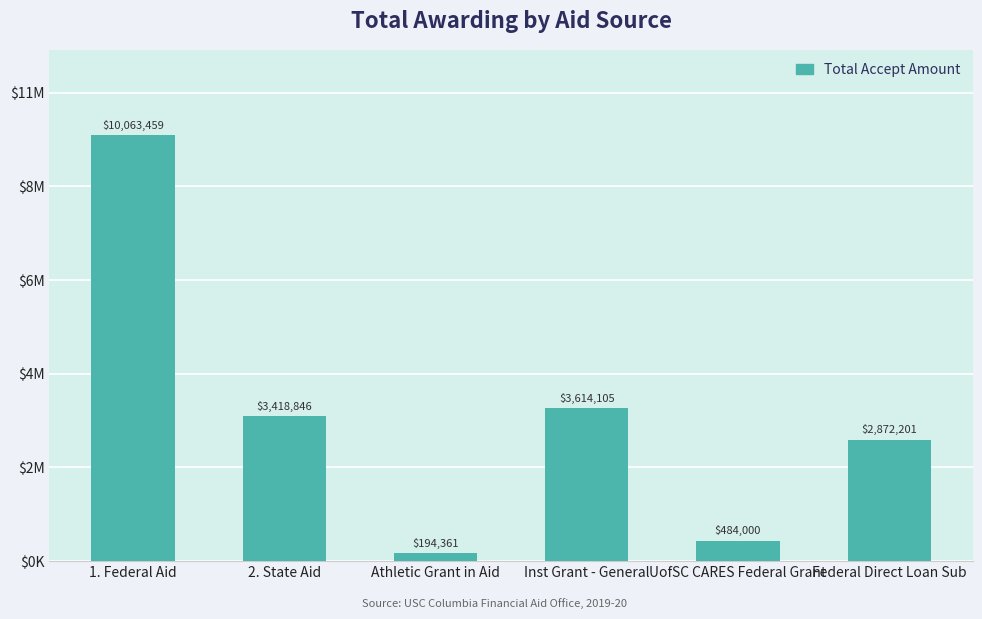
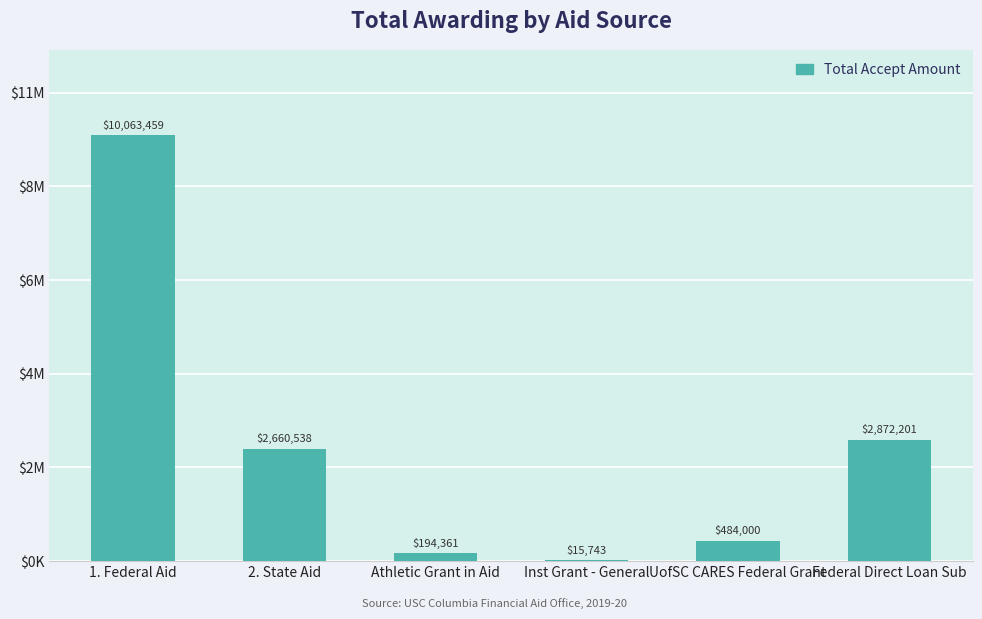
2. State Aid: $3,418,846 -> $2,660,538
Inst Grant - General: $3,614,105 -> $15,743
